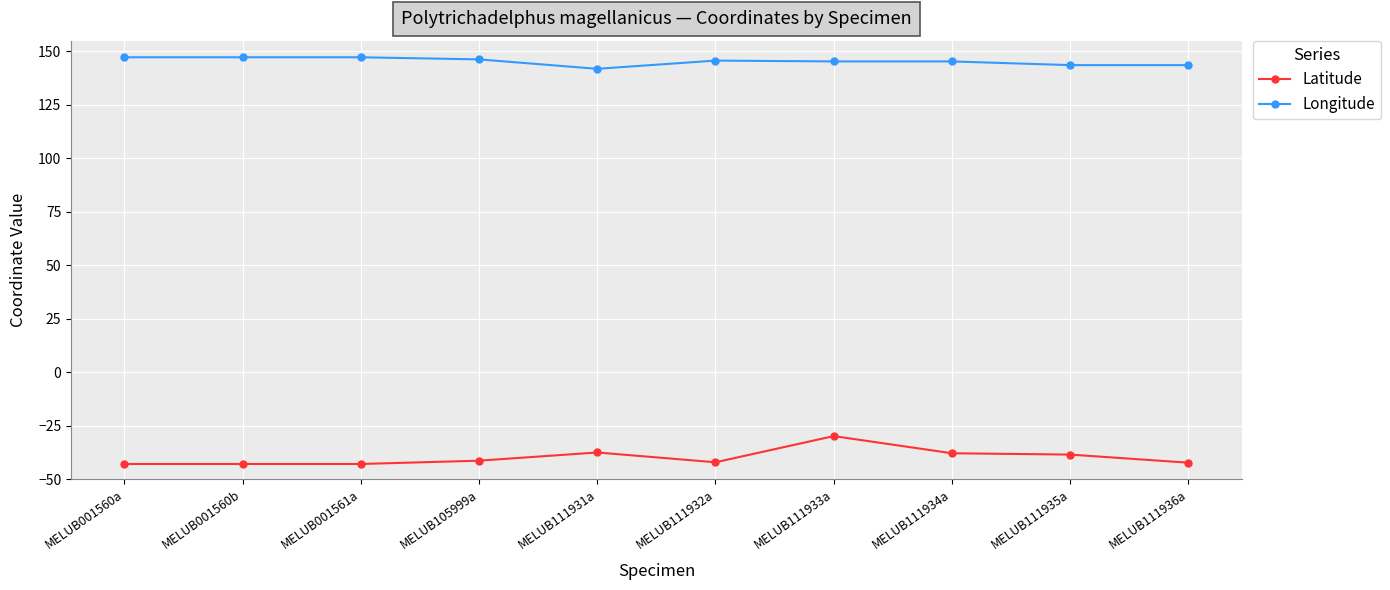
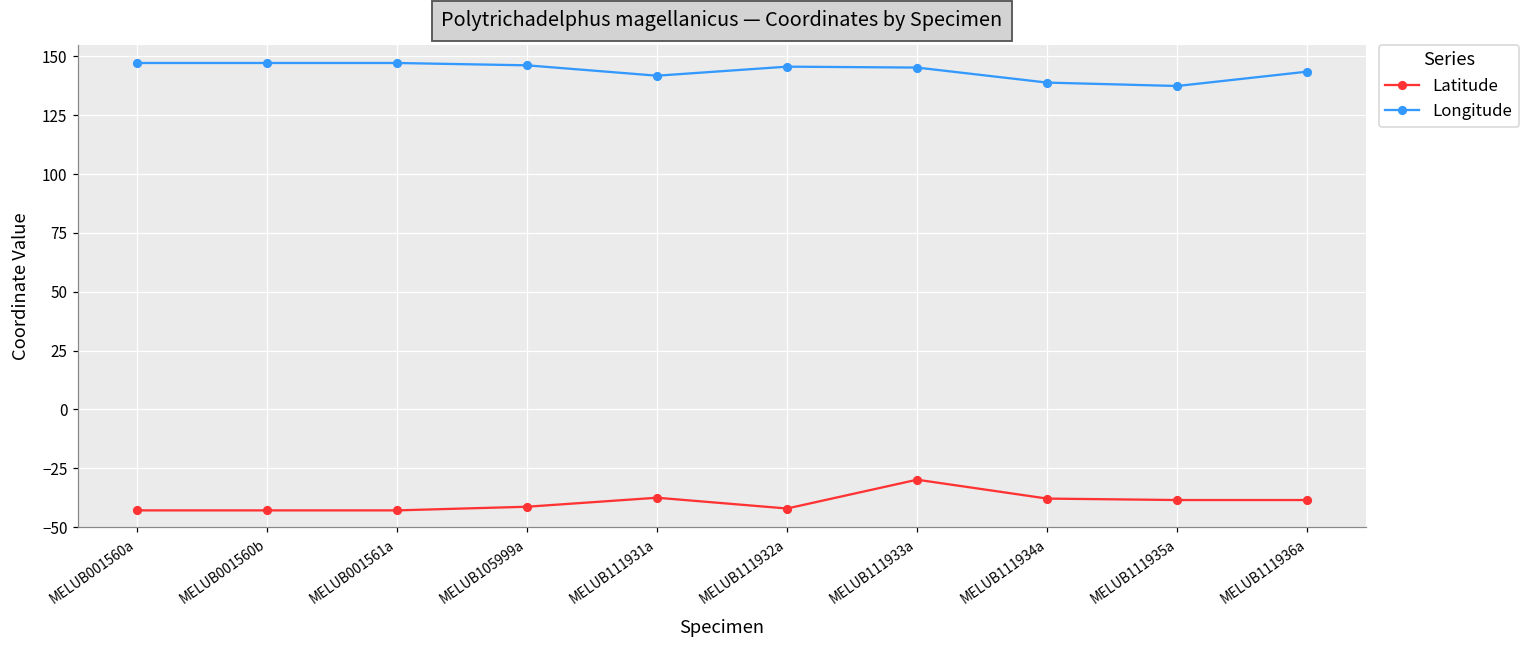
Longitude, MELUB111934a: 145 -> 139
Longitude, MELUB111935a: 144 -> 137
Latitude, MELUB111936a: -42 -> -39
